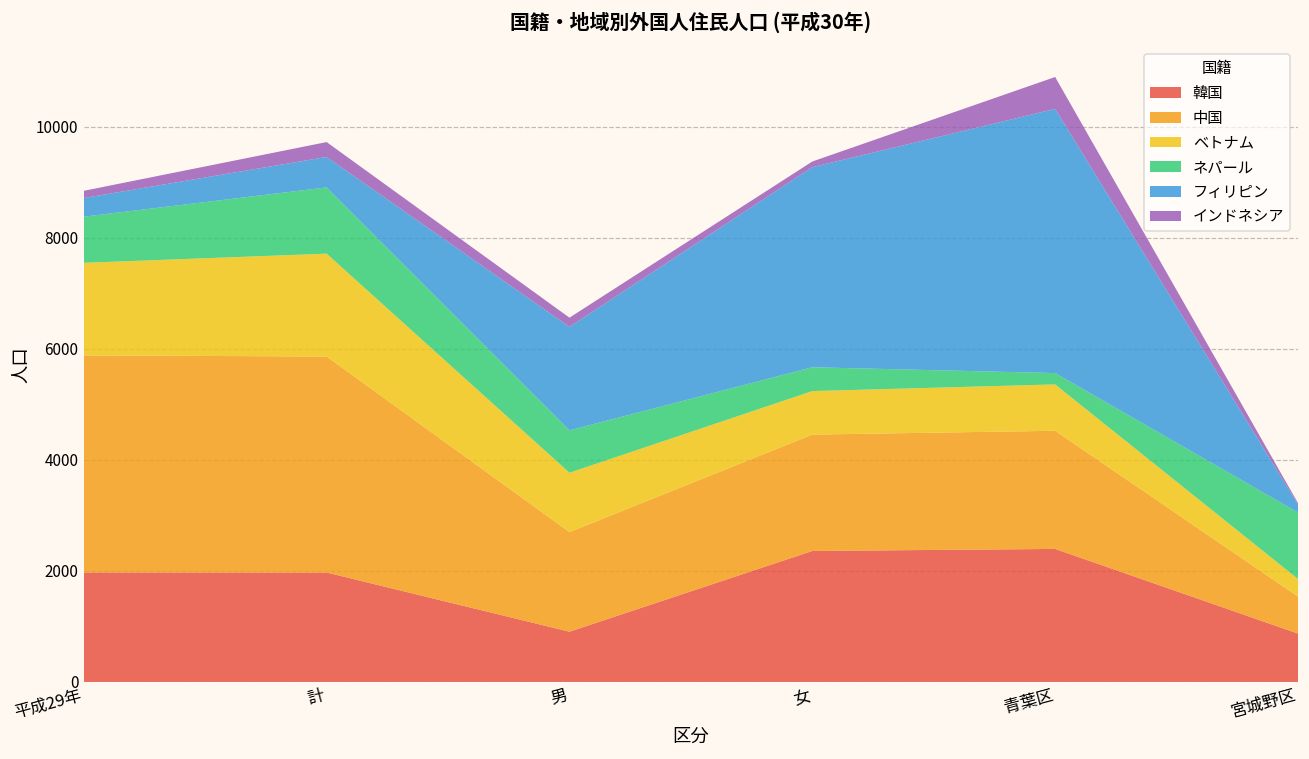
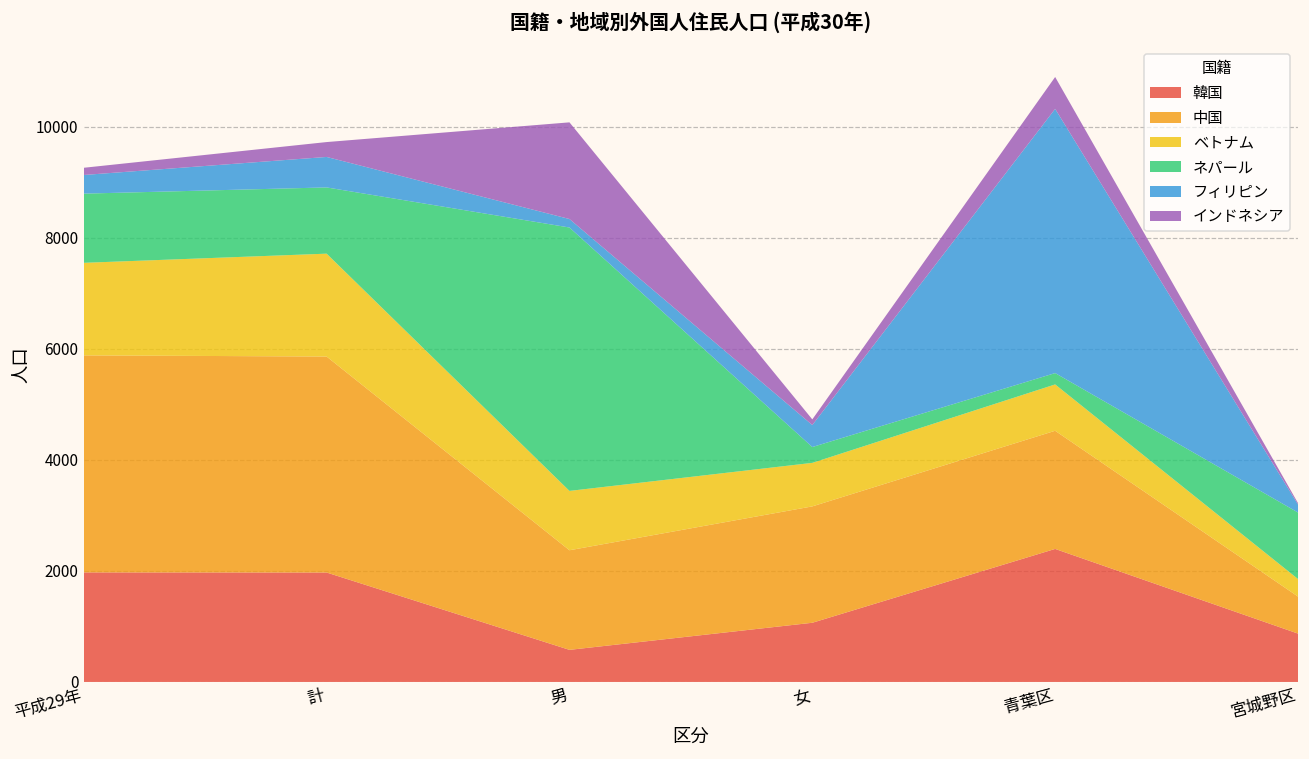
ネパール, 平成29年: 800 -> 1200
韓国, 男: 900 -> 600
ネパール, 男: 800 -> 4700
フィリピン, 男: 1900 -> 200
インドネシア, 男: 200 -> 1700
韓国, 女: 2400 -> 1100
ネパール, 女: 400 -> 300
フィリピン, 女: 3600 -> 400
